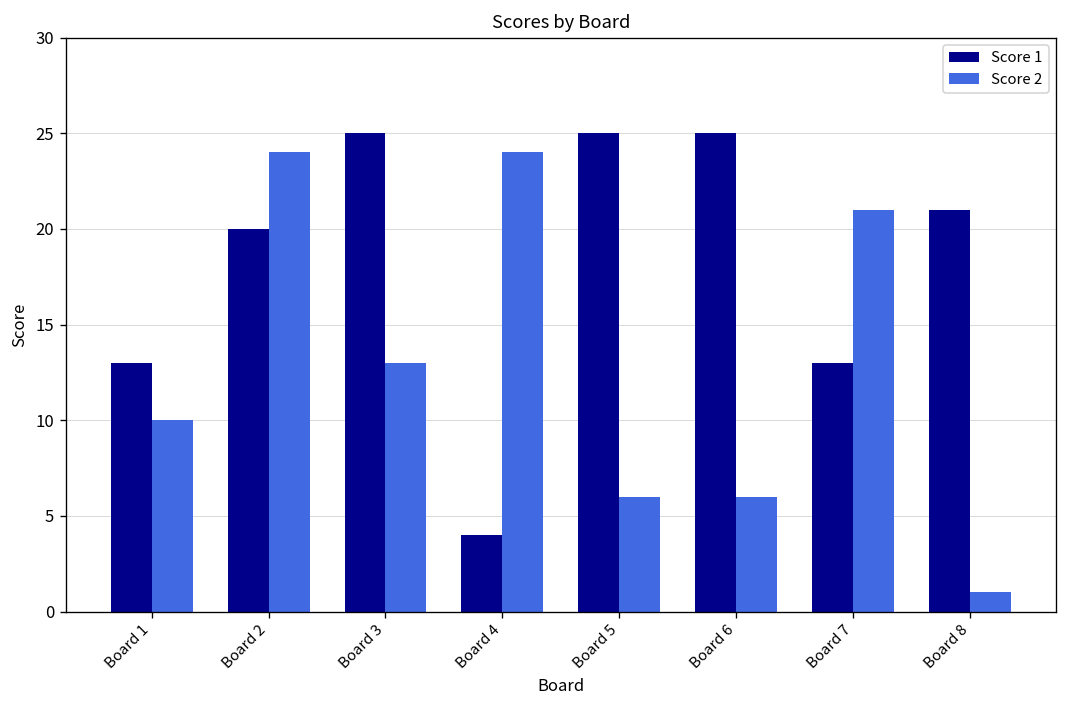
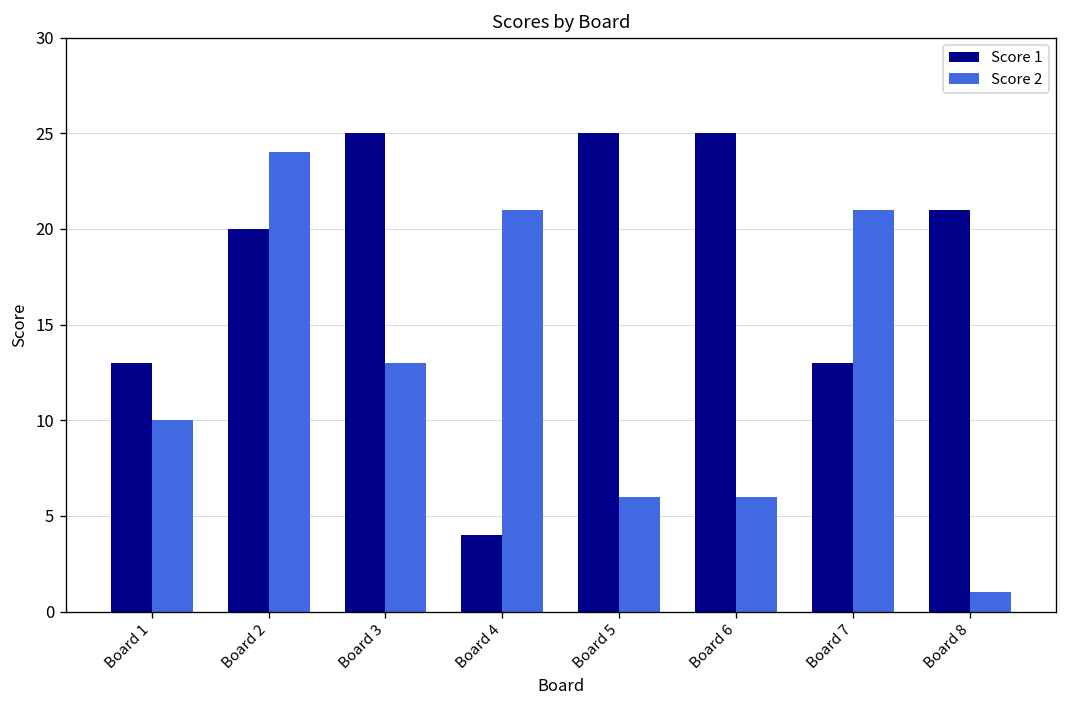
Score 2, Board 4: 24 -> 21
